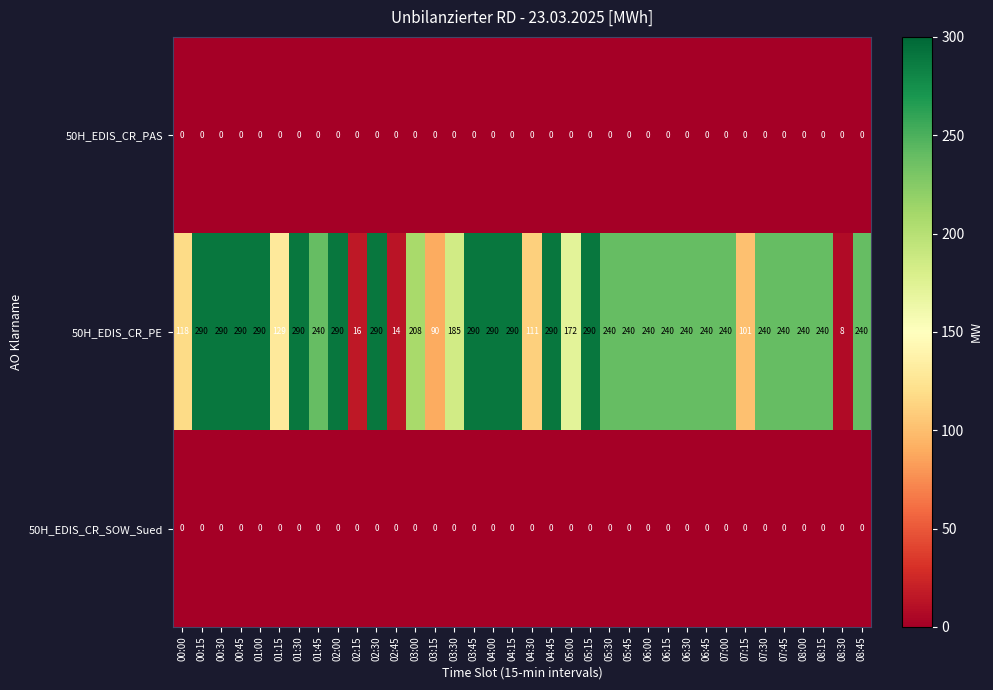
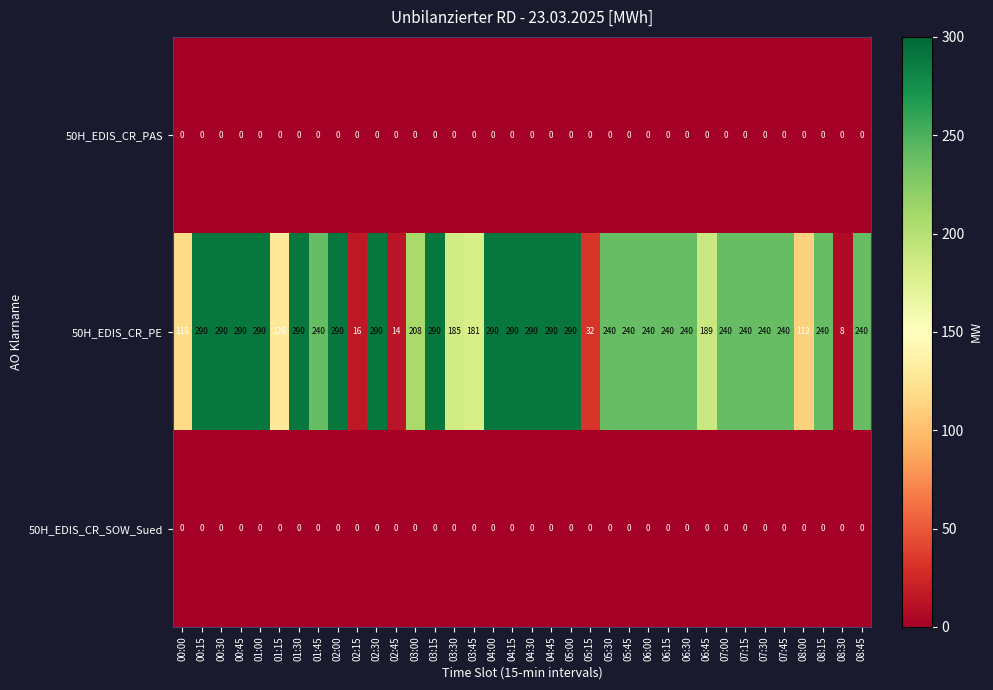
50H_EDIS_CR_PE, 03:15: 90 -> 290
50H_EDIS_CR_PE, 03:45: 290 -> 181
50H_EDIS_CR_PE, 04:30: 111 -> 290
50H_EDIS_CR_PE, 05:00: 172 -> 290
50H_EDIS_CR_PE, 05:15: 290 -> 32
50H_EDIS_CR_PE, 06:45: 240 -> 189
50H_EDIS_CR_PE, 07:15: 101 -> 240
50H_EDIS_CR_PE, 08:00: 240 -> 112
